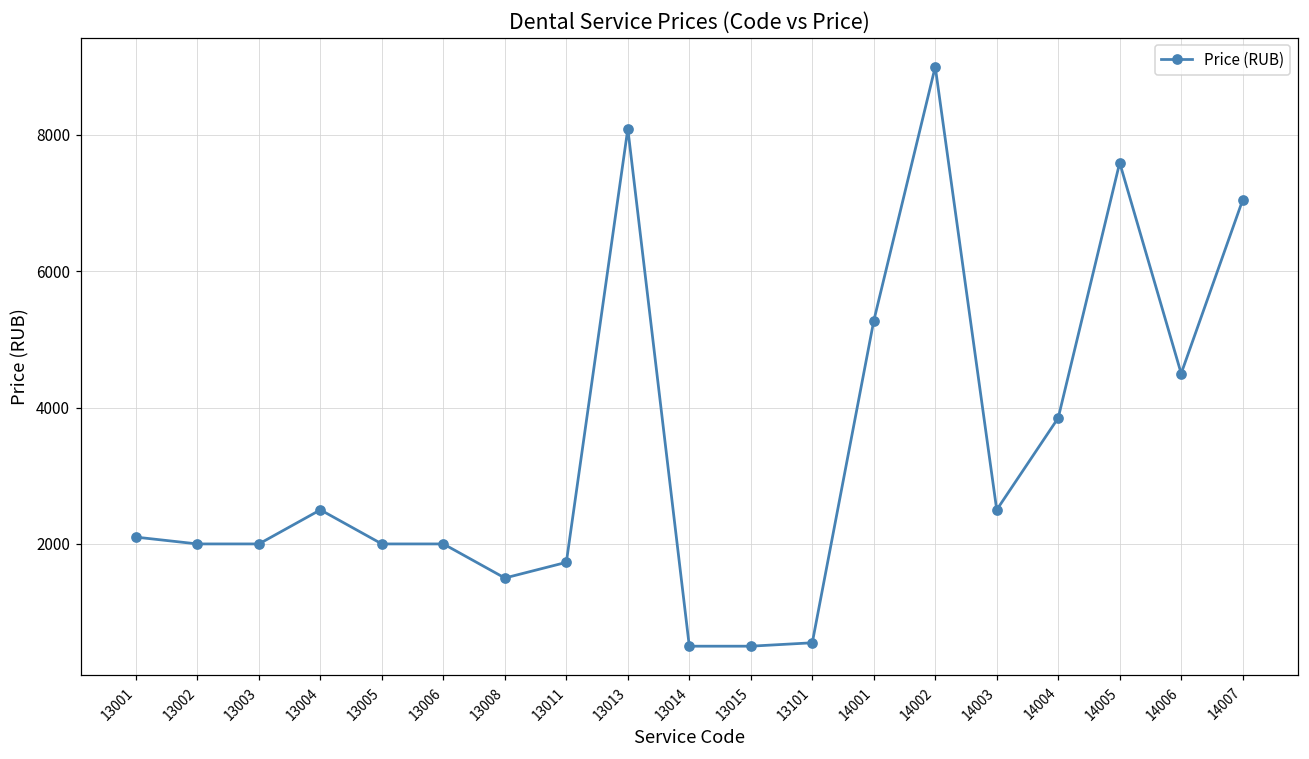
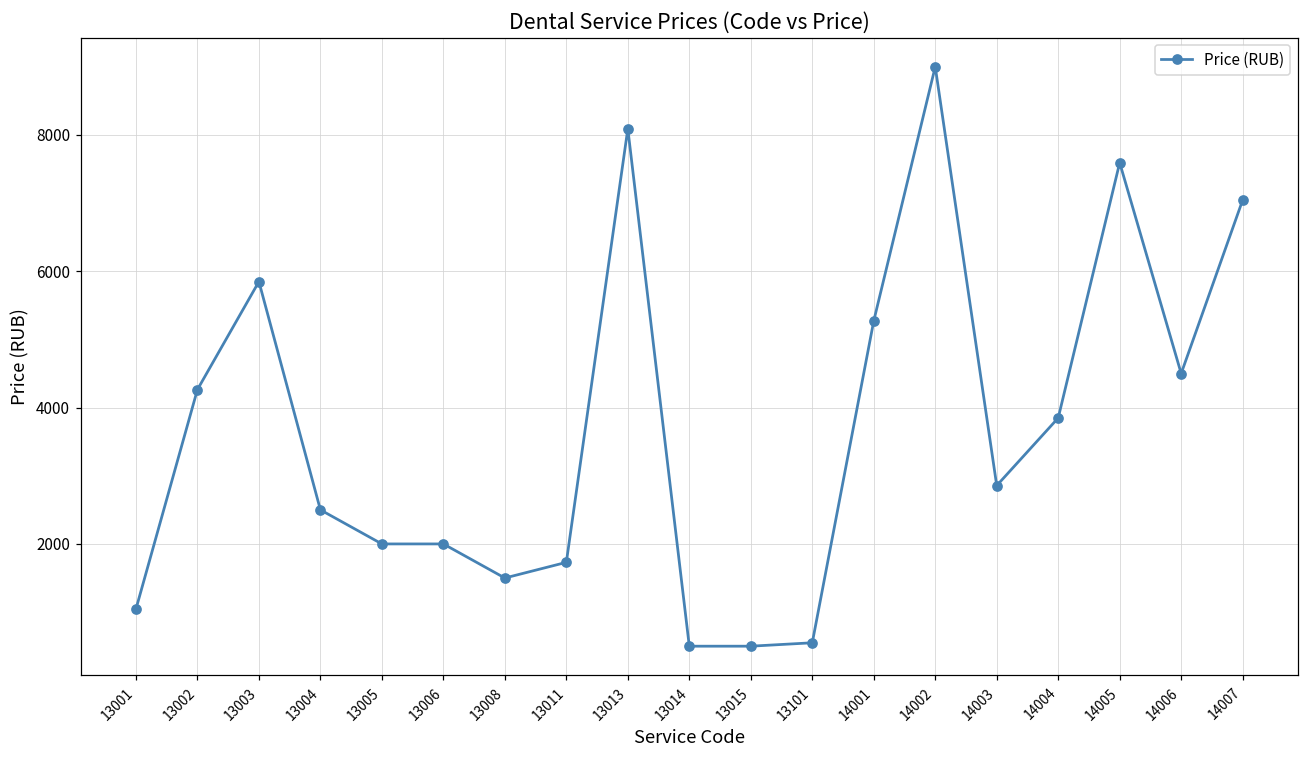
13001: 2100 -> 1000
13002: 2000 -> 4300
13003: 2000 -> 5800
14003: 2500 -> 2900
